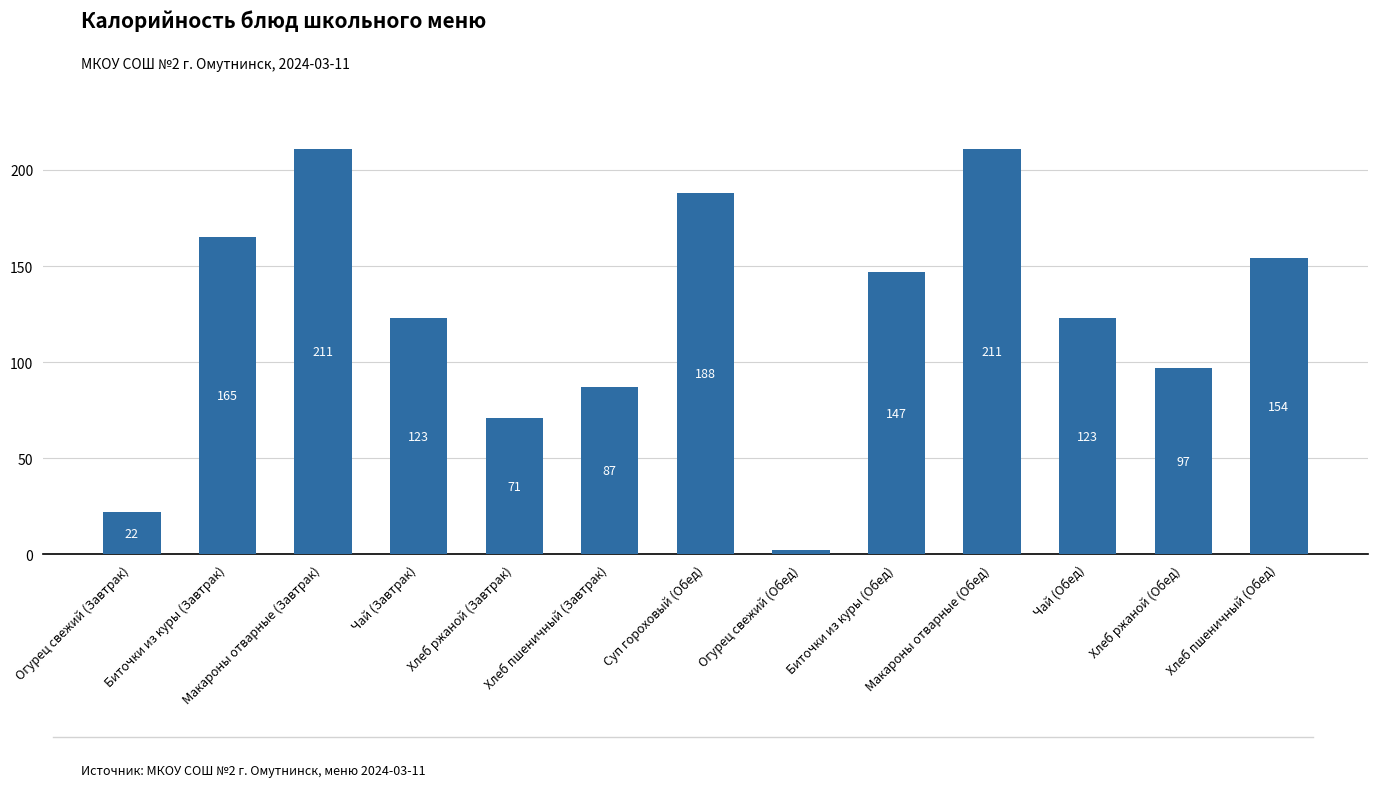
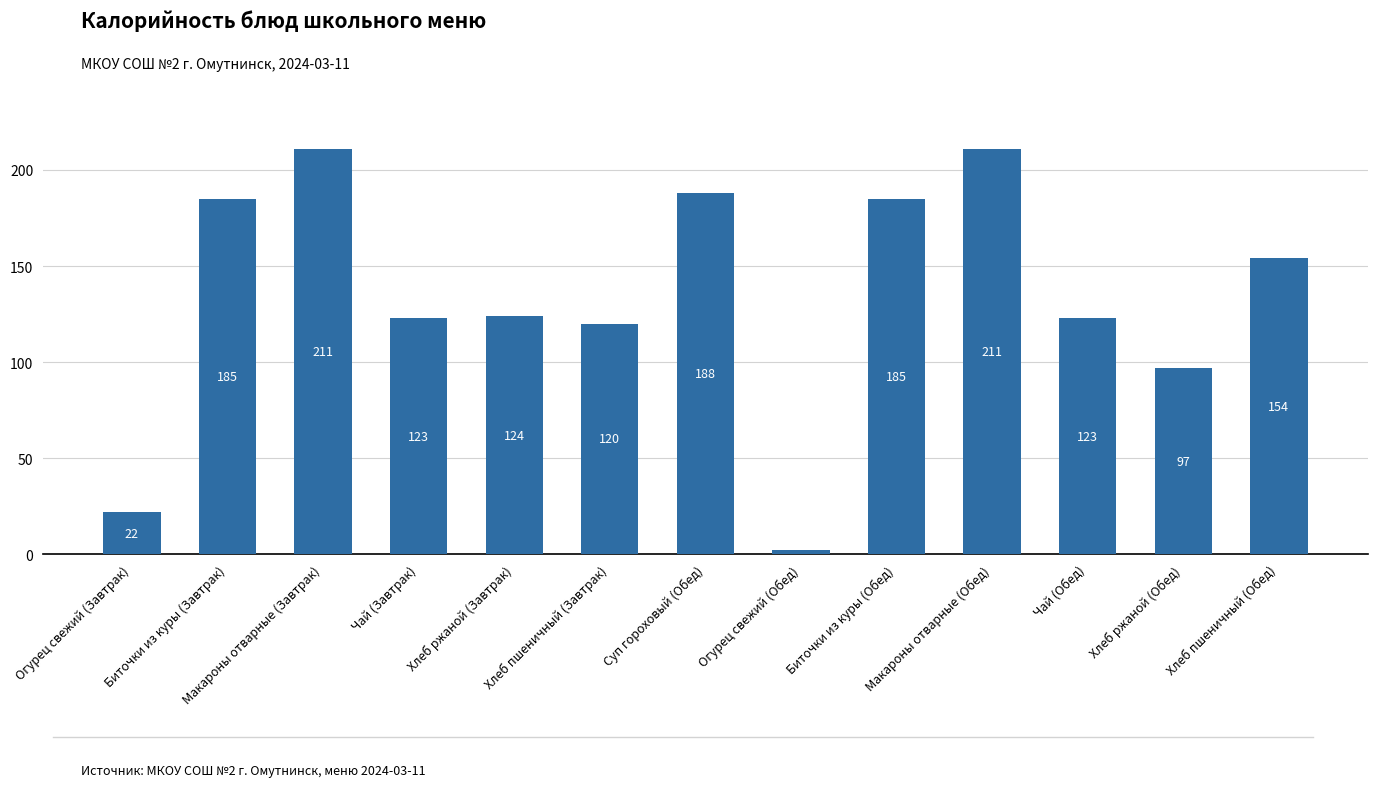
Биточки из куры (Завтрак): 165 -> 185
Хлеб ржаной (Завтрак): 71 -> 124
Хлеб пшеничный (Завтрак): 87 -> 120
Биточки из куры (Обед): 147 -> 185
